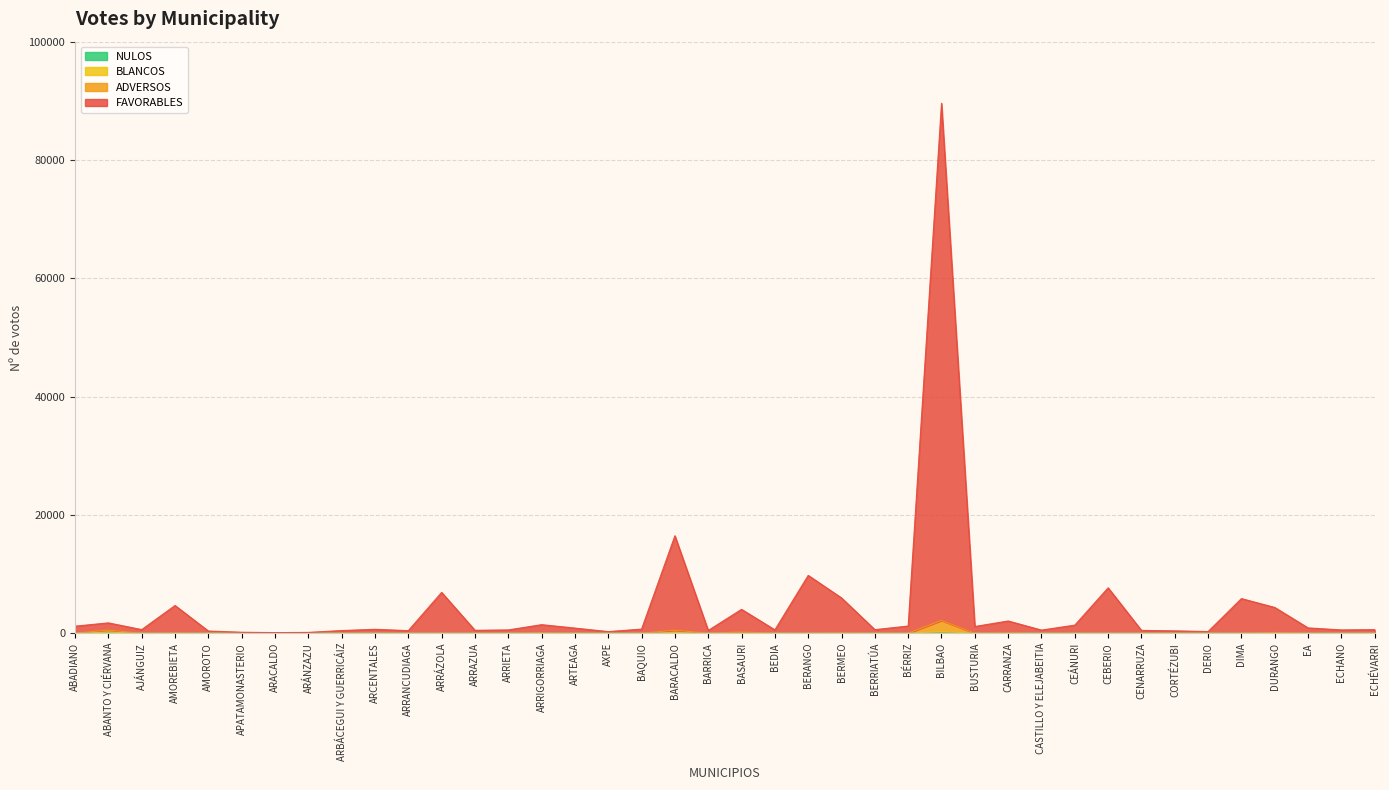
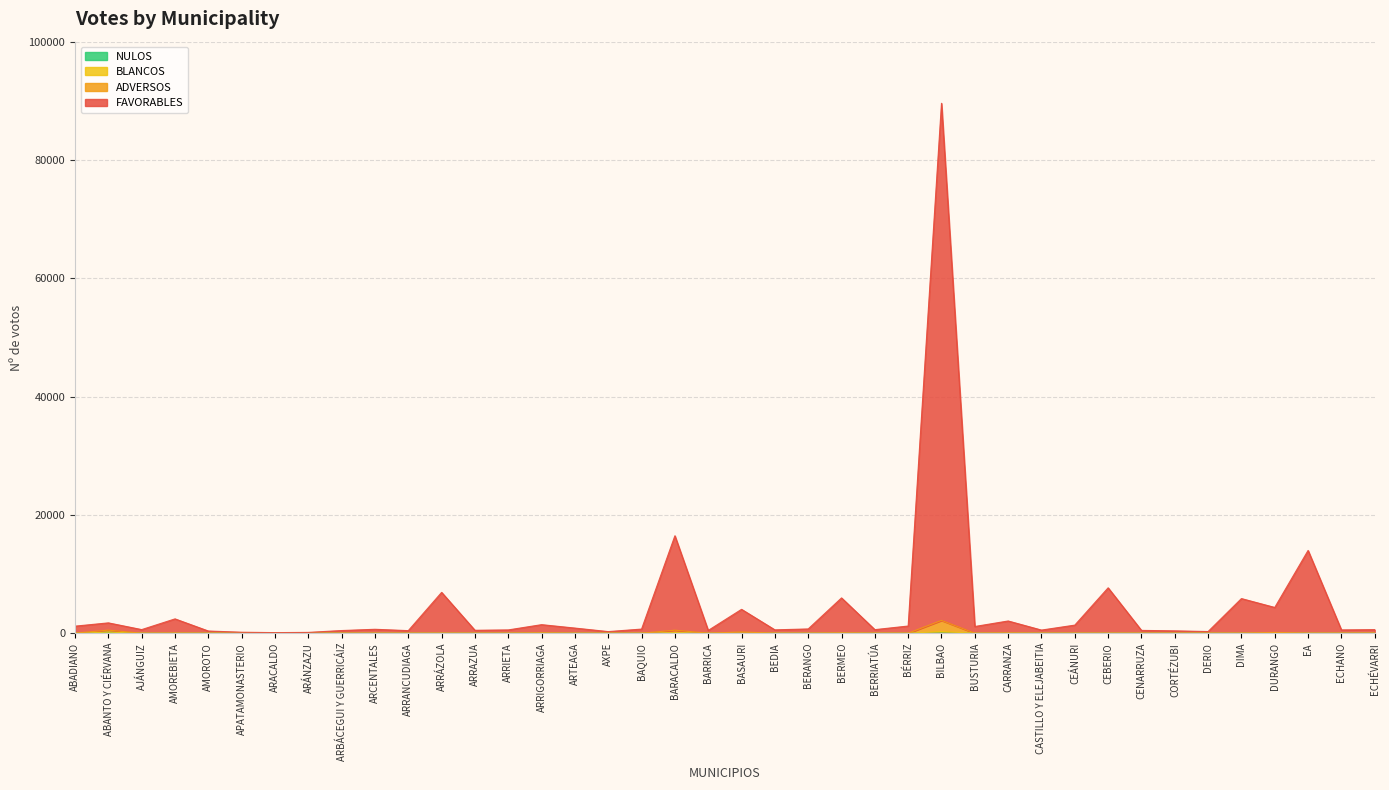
FAVORABLES, AMOREBIETA: 5000 -> 2000
FAVORABLES, BERANGO: 10000 -> 1000
FAVORABLES, EA: 1000 -> 14000
